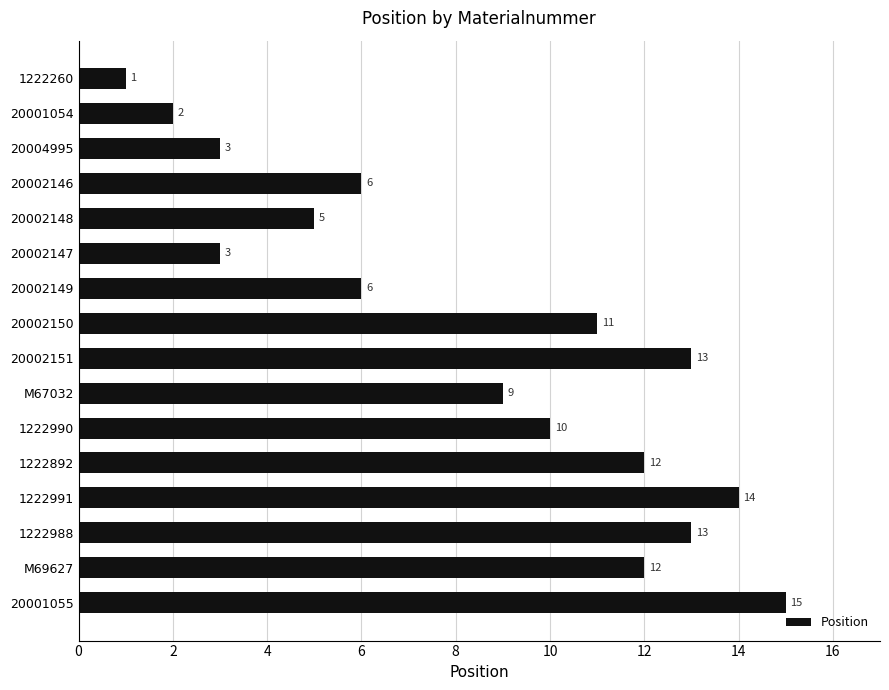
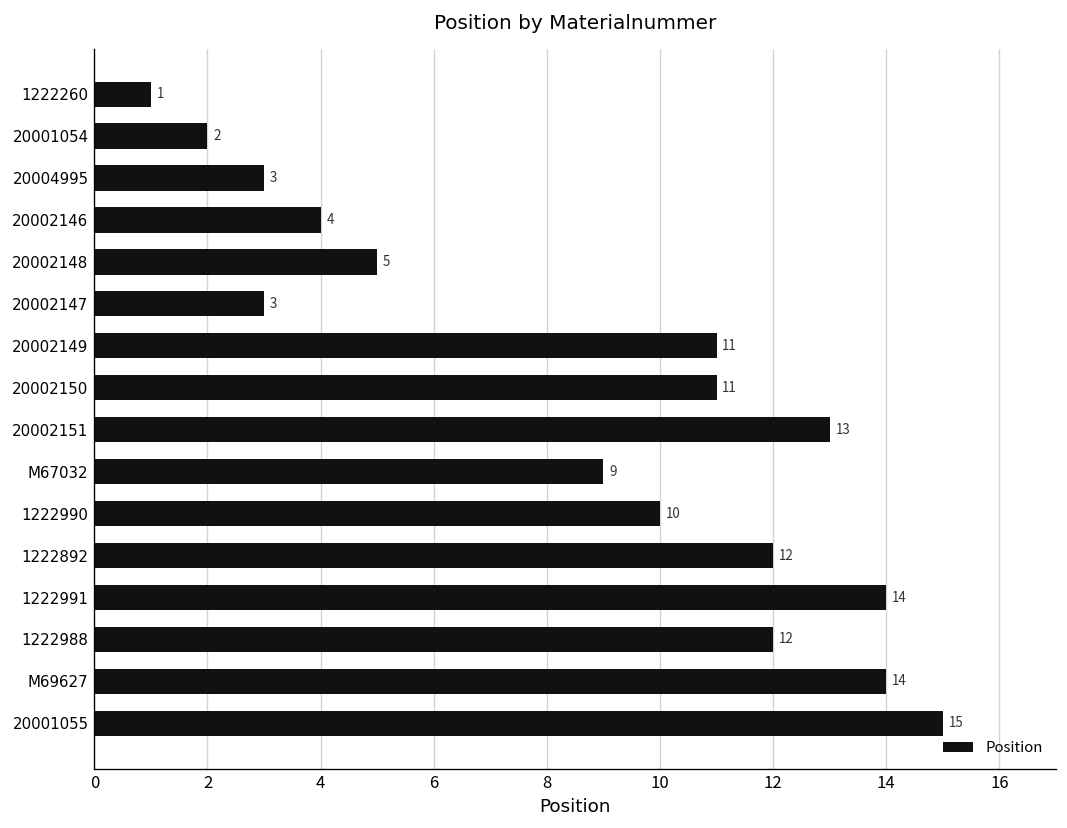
20002146: 6 -> 4
20002149: 6 -> 11
1222988: 13 -> 12
M69627: 12 -> 14
